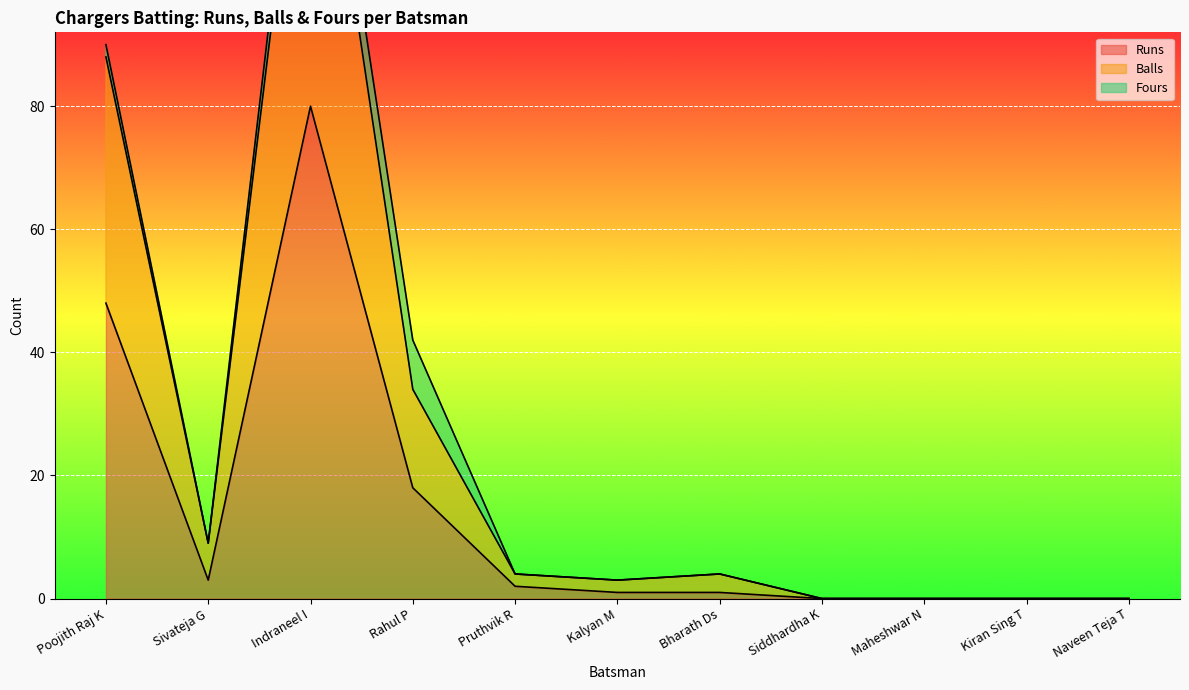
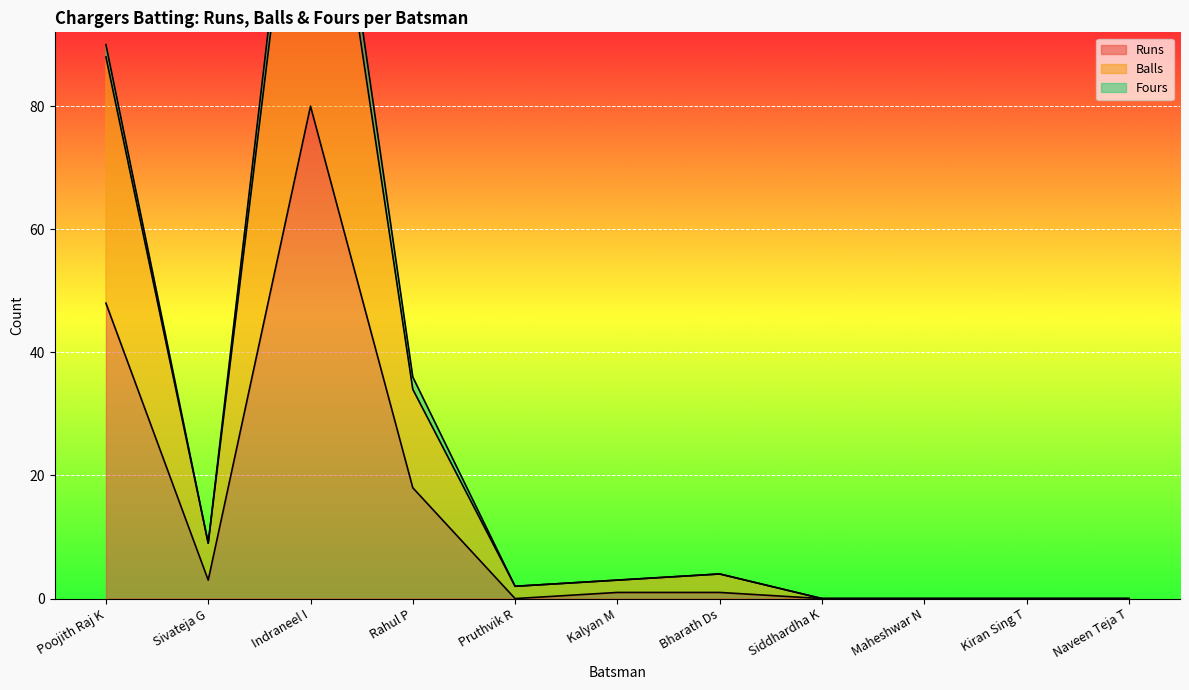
Fours, Rahul P: 8 -> 2
Runs, Pruthvik R: 2 -> 0
